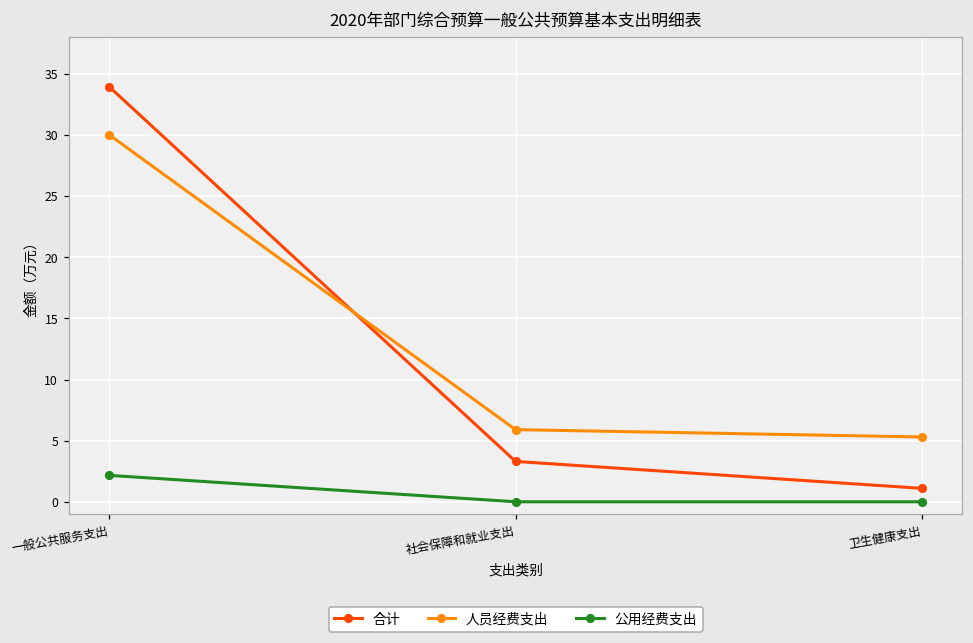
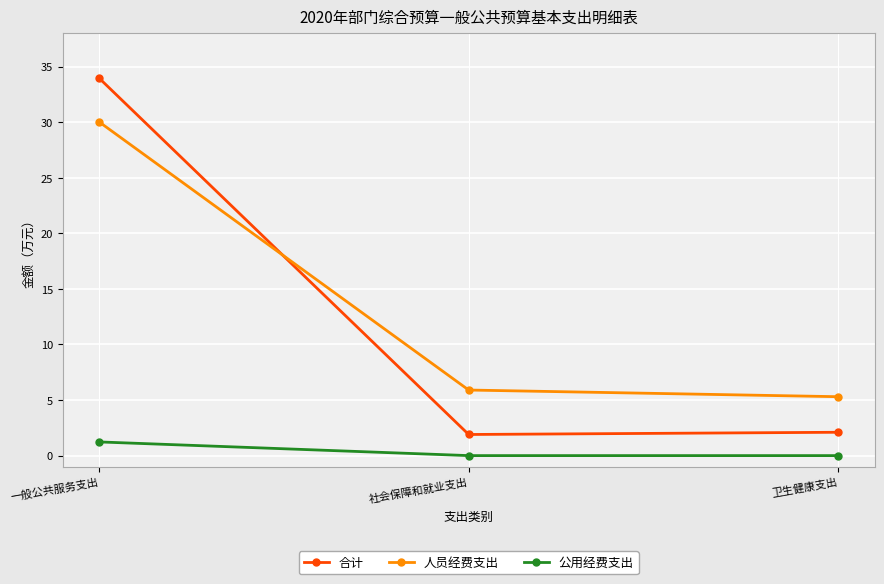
公用经费支出, 一般公共服务支出: 2.2 -> 1.2
合计, 社会保障和就业支出: 3.3 -> 1.9
合计, 卫生健康支出: 1.1 -> 2.1
